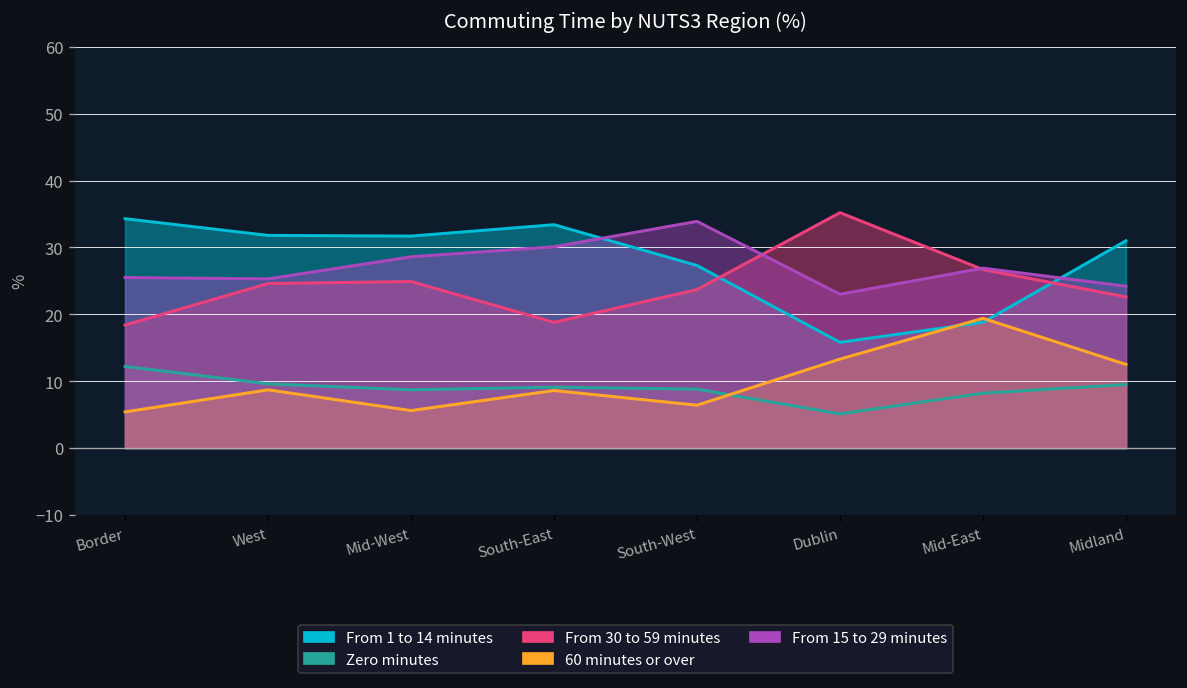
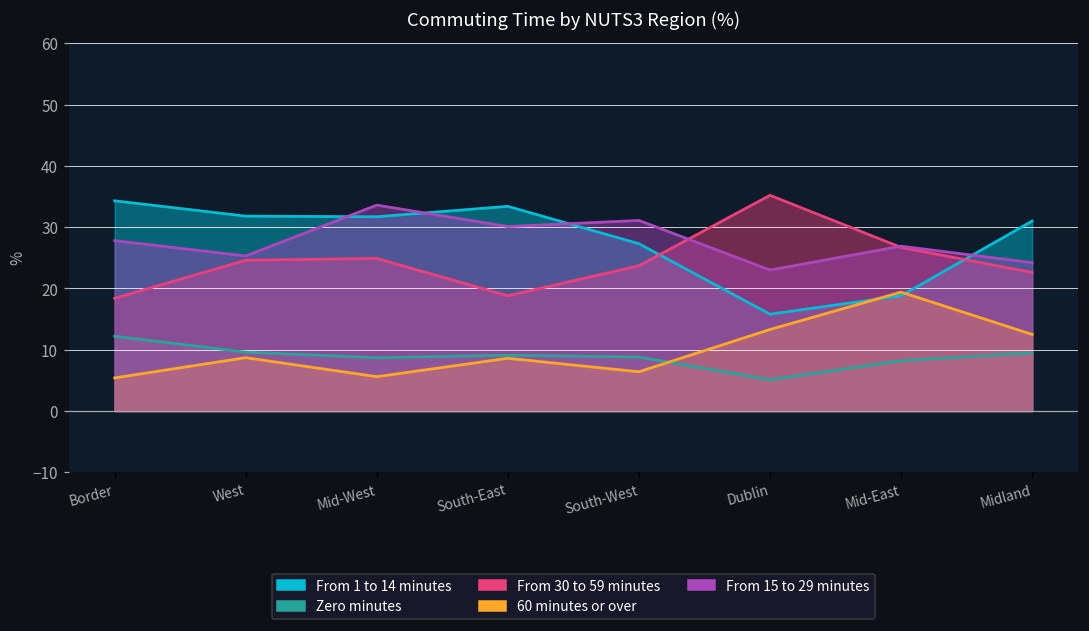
From 15 to 29 minutes, Border: 26 -> 28
From 15 to 29 minutes, Mid-West: 29 -> 34
From 15 to 29 minutes, South-West: 34 -> 31
